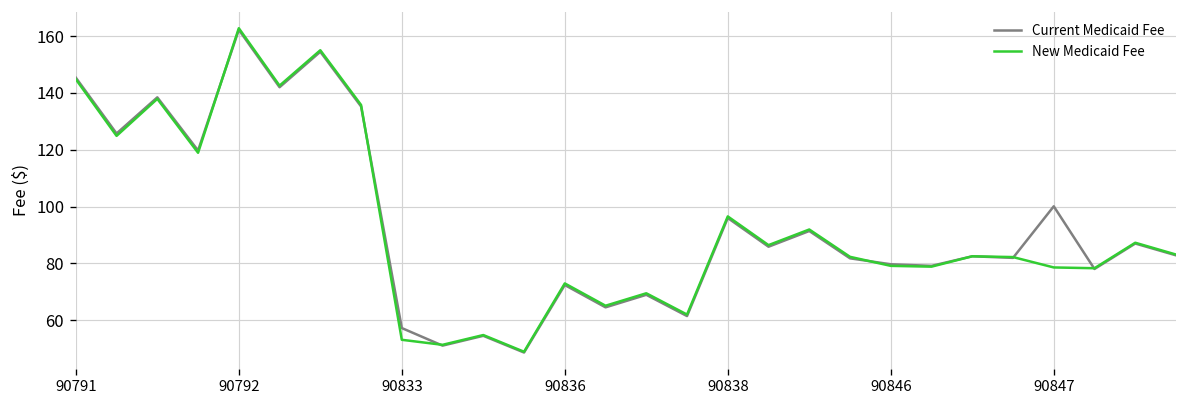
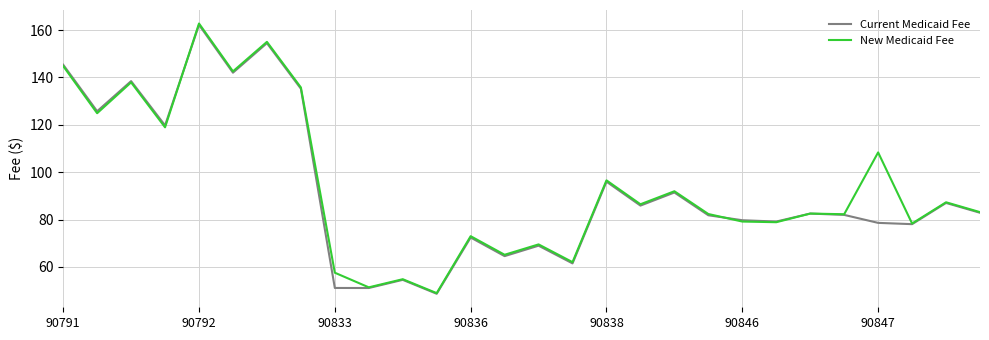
Current Medicaid Fee, 90833: 57 -> 51
New Medicaid Fee, 90833: 53 -> 58
Current Medicaid Fee, 90847: 100 -> 79
New Medicaid Fee, 90847: 79 -> 108
